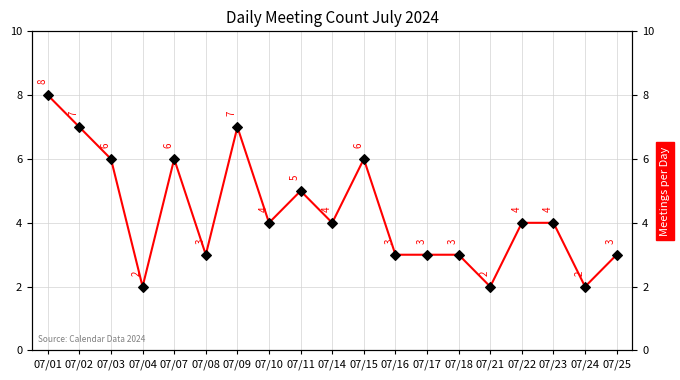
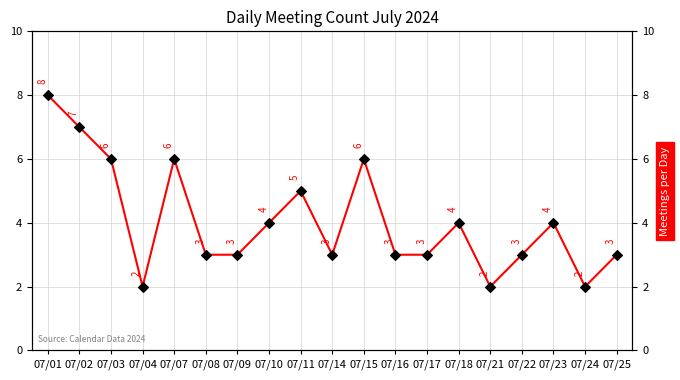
07/09: 7 -> 3
07/14: 4 -> 3
07/18: 3 -> 4
07/22: 4 -> 3
